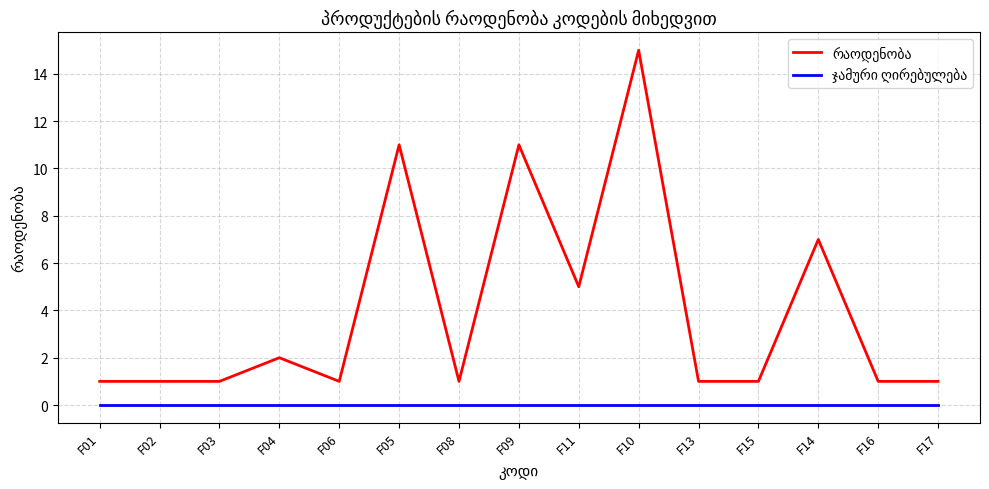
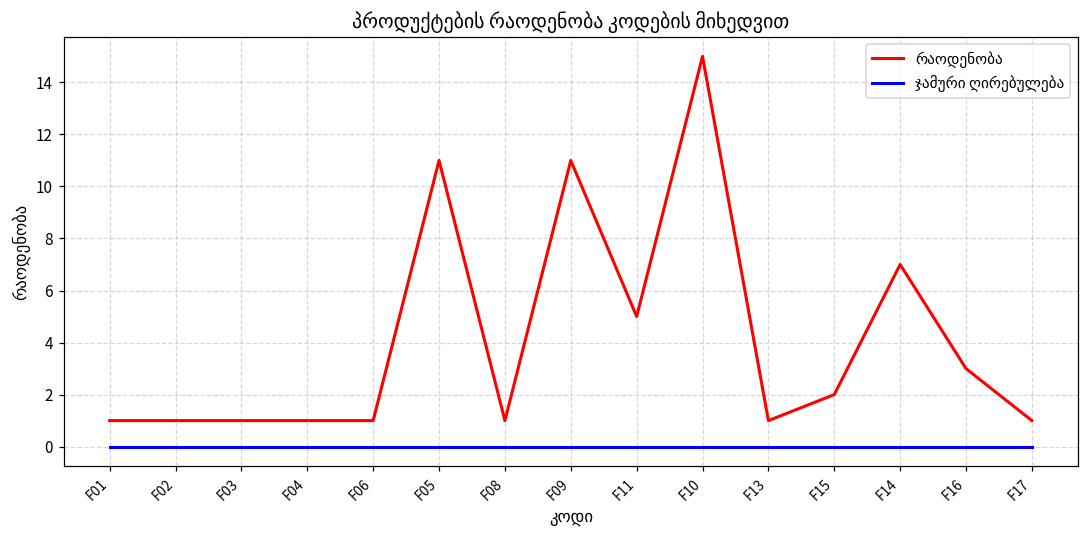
რაოდენობა, F04: 2 -> 1
რაოდენობა, F15: 1 -> 2
რაოდენობა, F16: 1 -> 3
